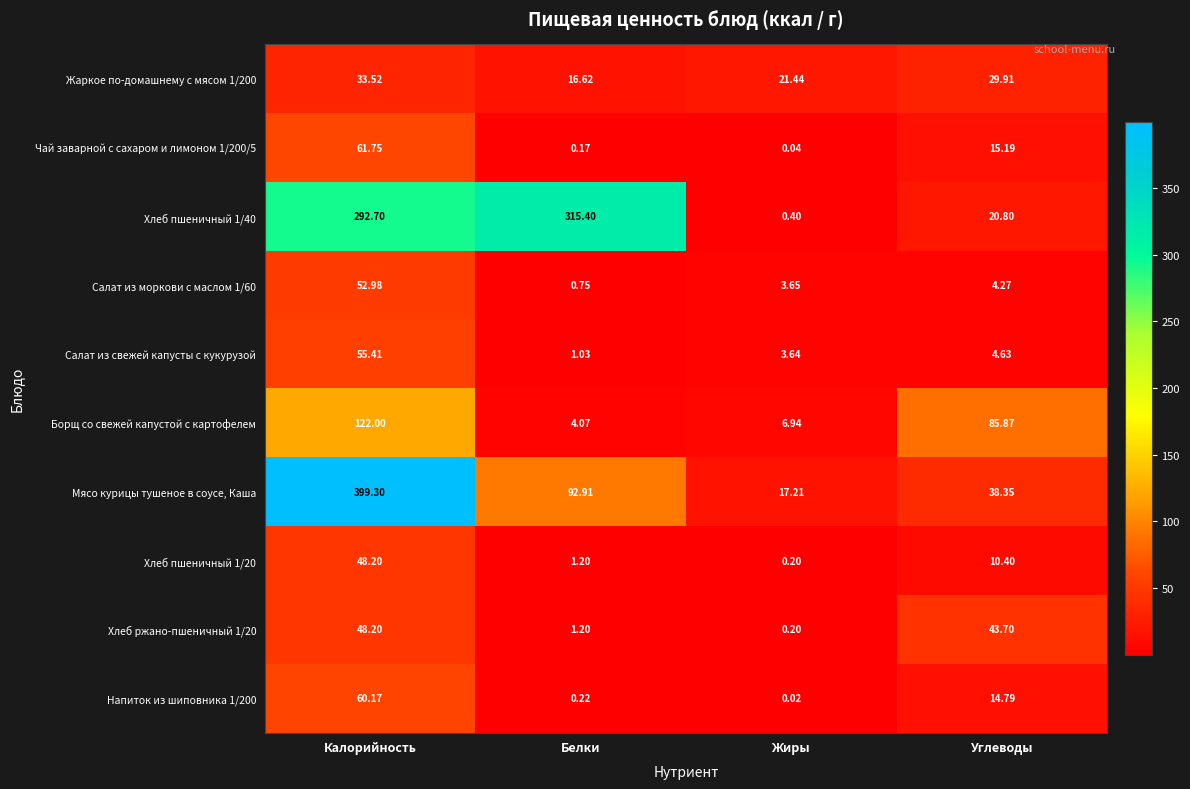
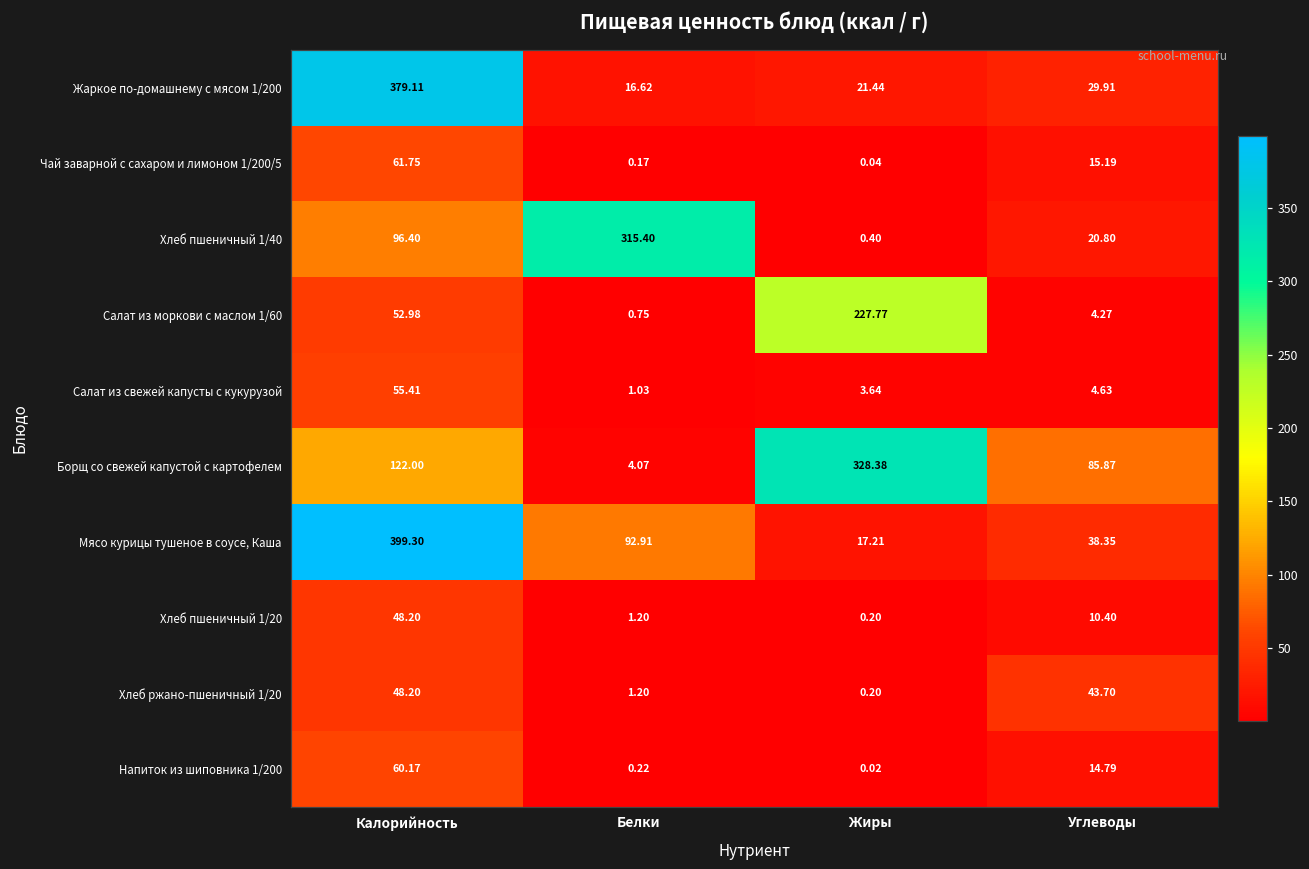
Жаркое по-домашнему с мясом 1/200, Калорийность: 33.52 -> 379.11
Хлеб пшеничный 1/40, Калорийность: 292.70 -> 96.40
Салат из моркови с маслом 1/60, Жиры: 3.65 -> 227.77
Борщ со свежей капустой с картофелем, Жиры: 6.94 -> 328.38
